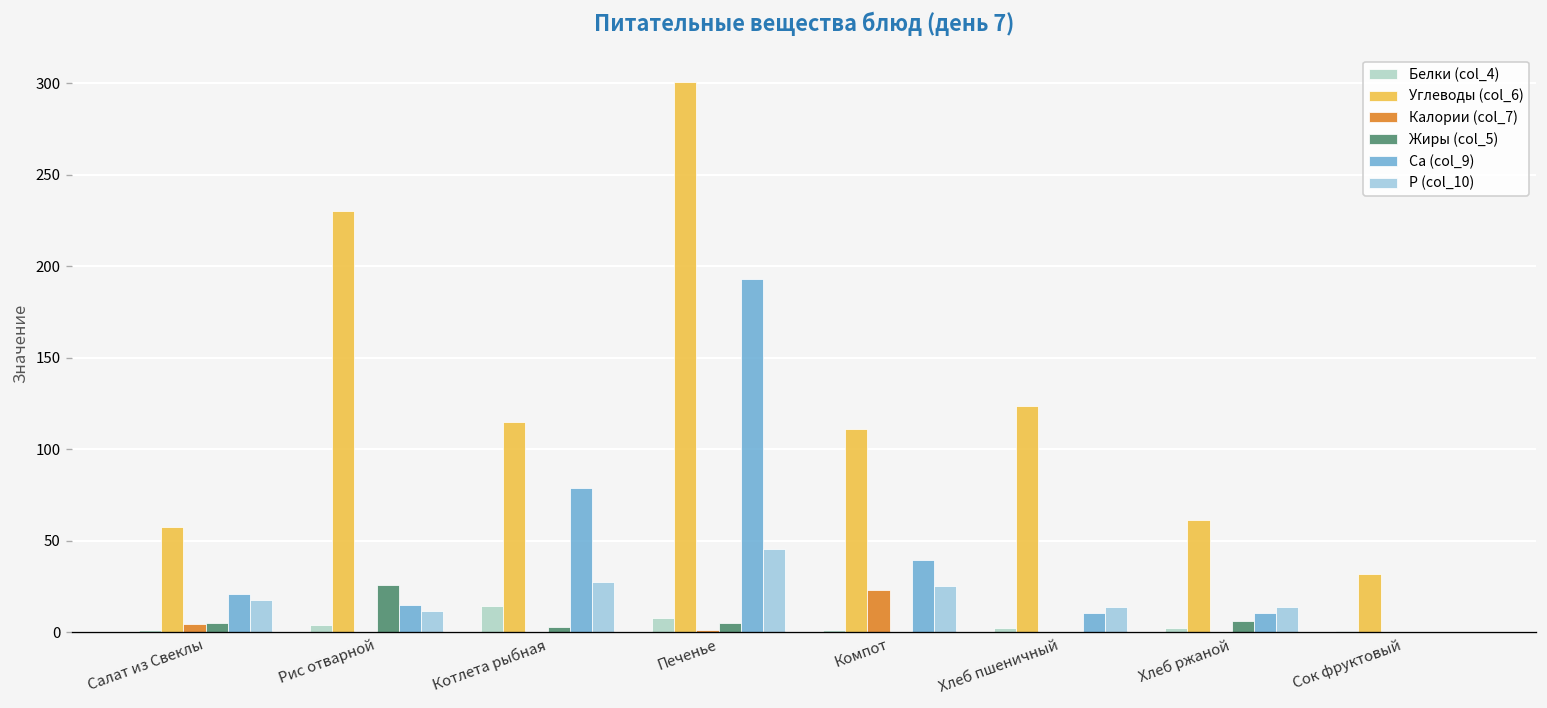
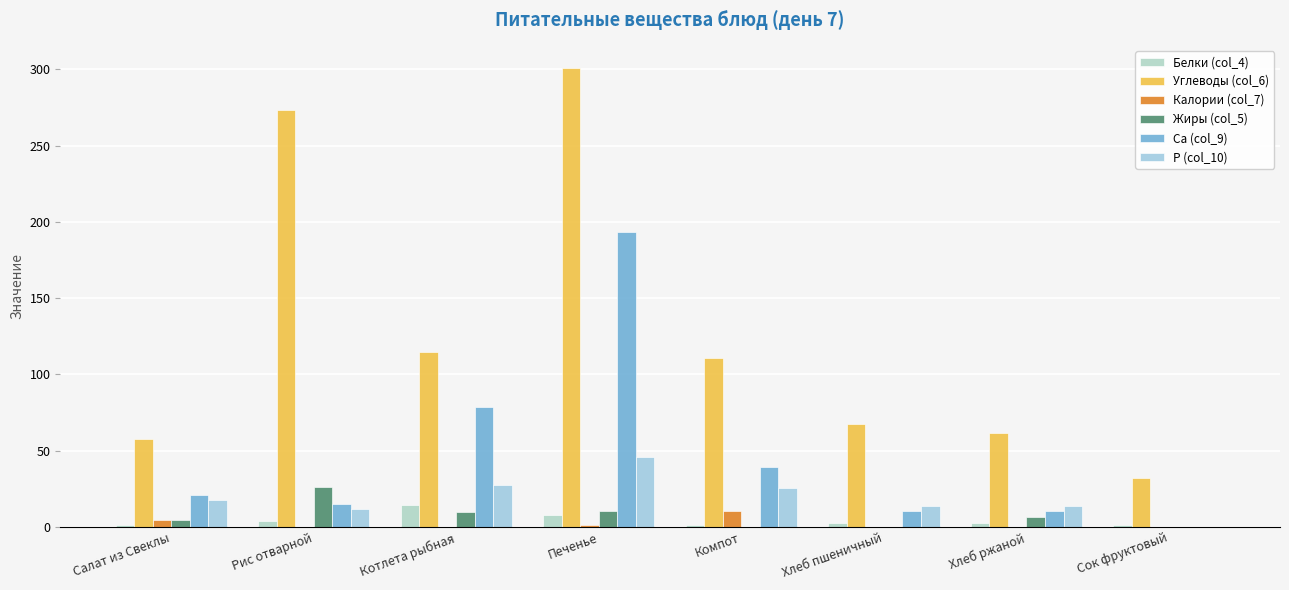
Углеводы (col_6), Рис отварной: 230 -> 273
Жиры (col_5), Котлета рыбная: 3 -> 10
Жиры (col_5), Печенье: 5 -> 10
Калории (col_7), Компот: 23 -> 11
Углеводы (col_6), Хлеб пшеничный: 124 -> 68
